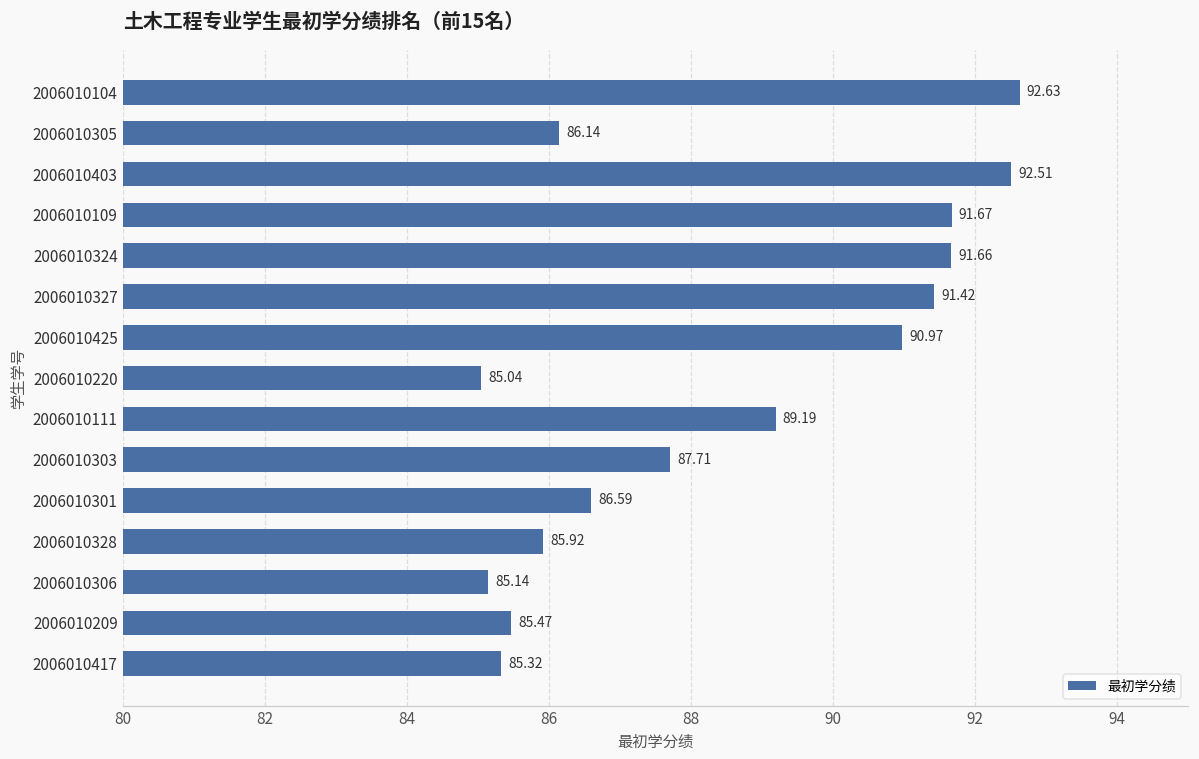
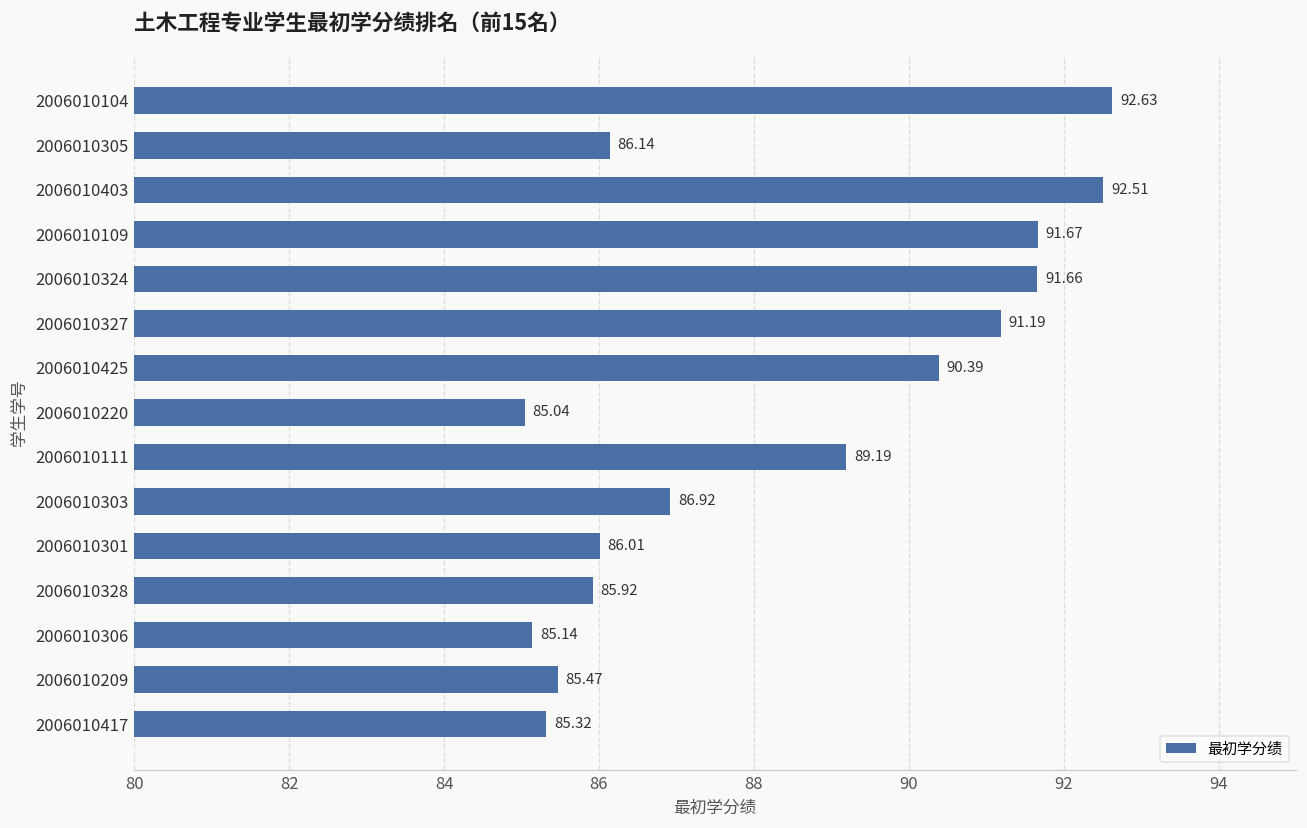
2006010327: 91.42 -> 91.19
2006010425: 90.97 -> 90.39
2006010303: 87.71 -> 86.92
2006010301: 86.59 -> 86.01
